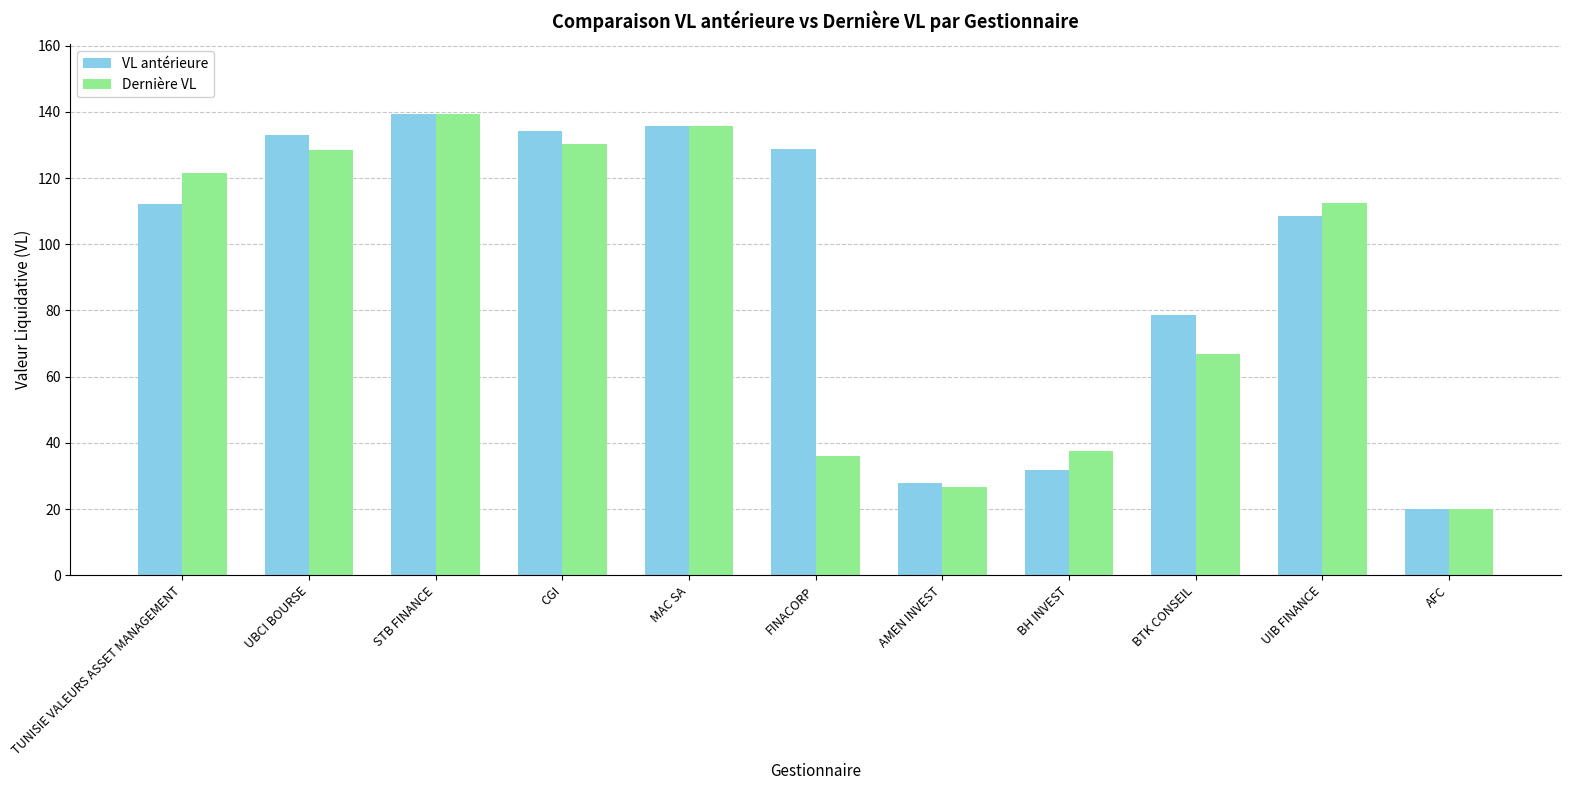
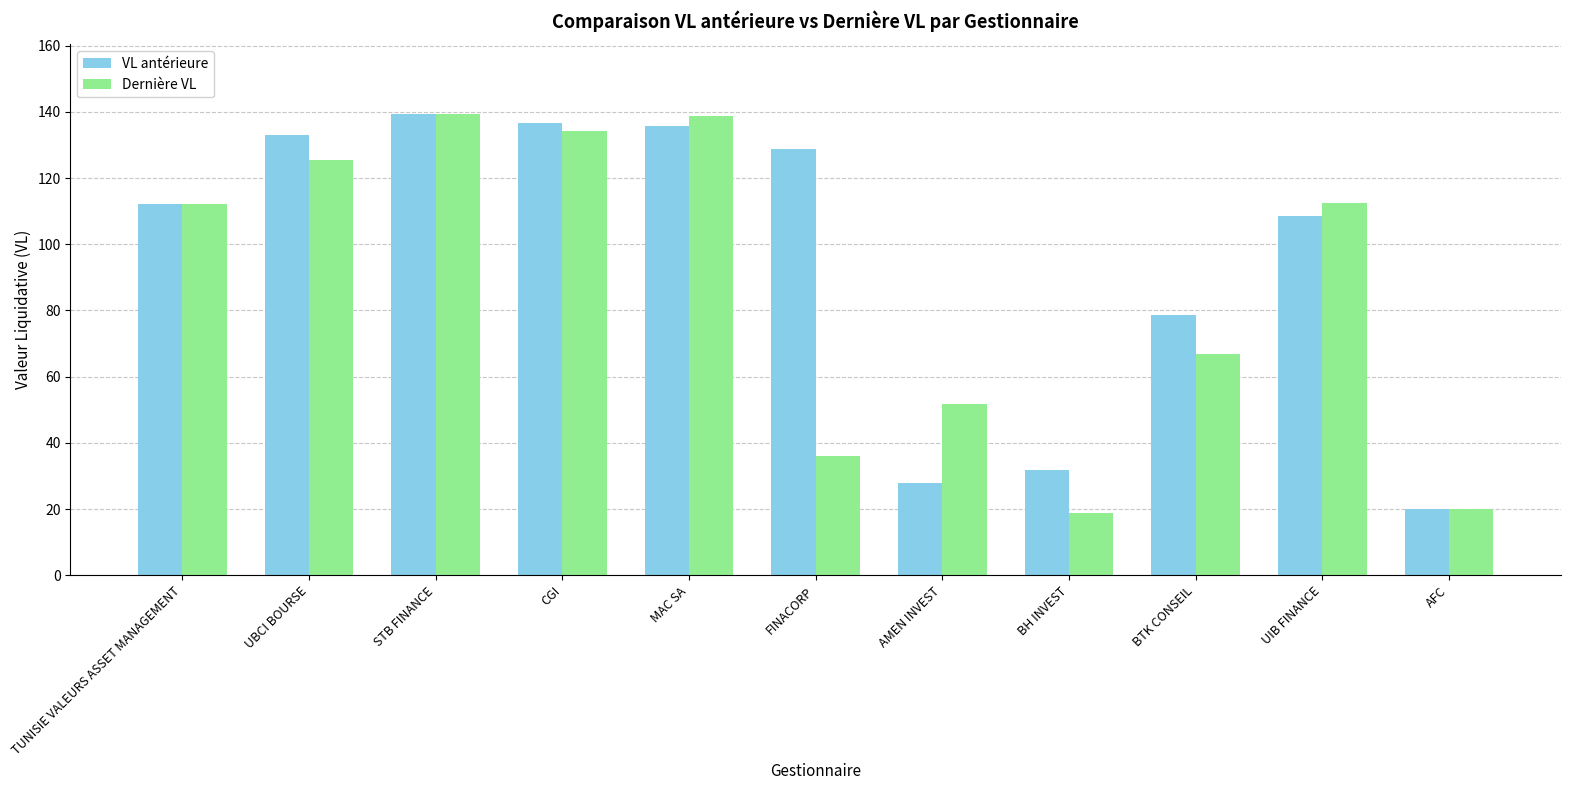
Dernière VL, TUNISIE VALEURS ASSET MANAGEMENT: 122 -> 112
Dernière VL, UBCI BOURSE: 129 -> 125
VL antérieure, CGI: 134 -> 137
Dernière VL, CGI: 130 -> 134
Dernière VL, MAC SA: 136 -> 139
Dernière VL, AMEN INVEST: 27 -> 52
Dernière VL, BH INVEST: 38 -> 19
